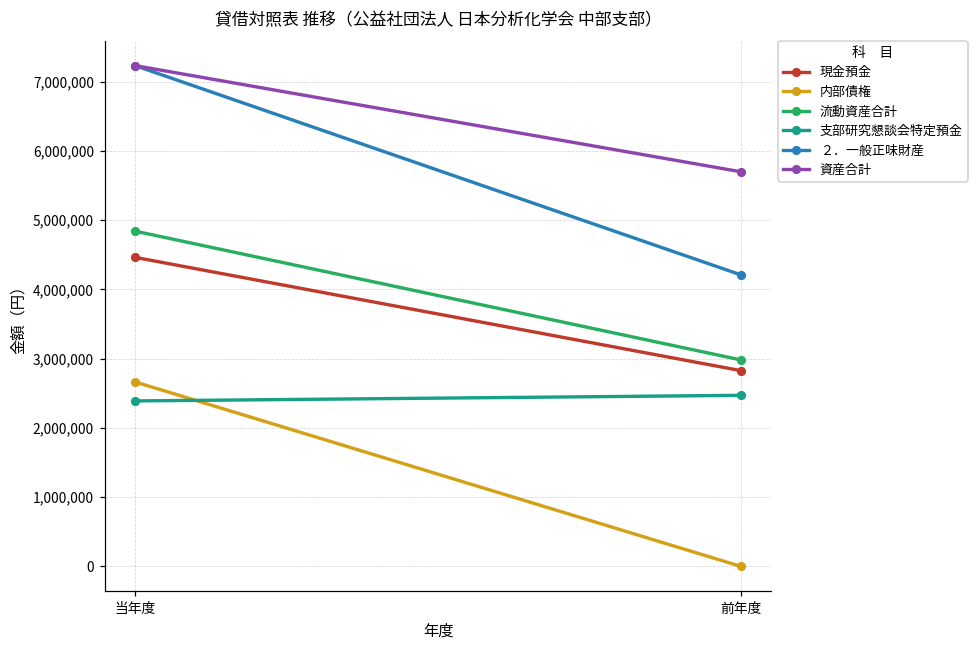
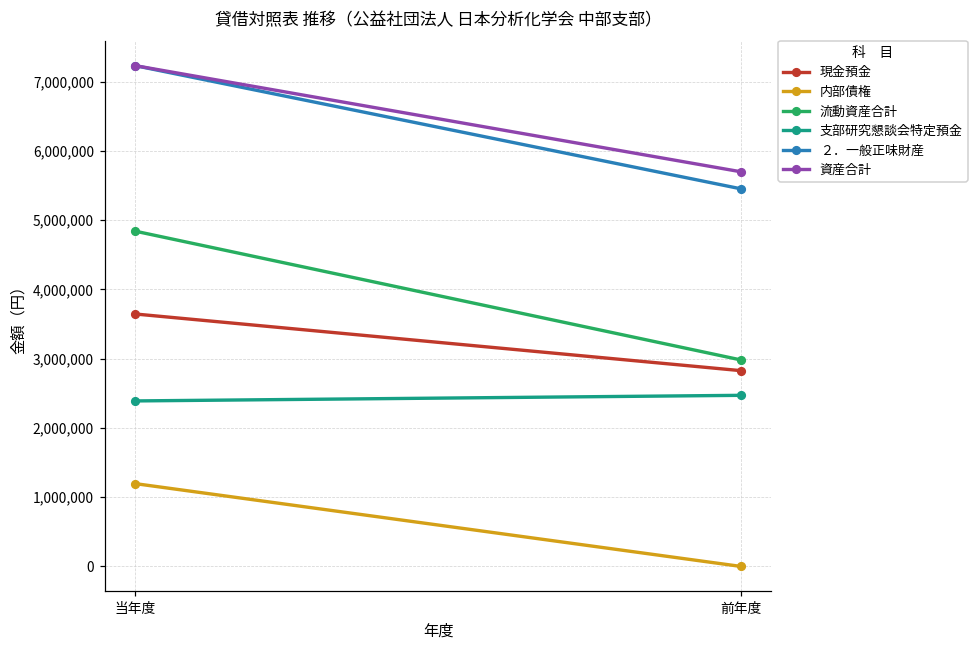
現金預金, 当年度: 4,500,000 -> 3,600,000
内部債権, 当年度: 2,700,000 -> 1,200,000
２．一般正味財産, 前年度: 4,200,000 -> 5,500,000
